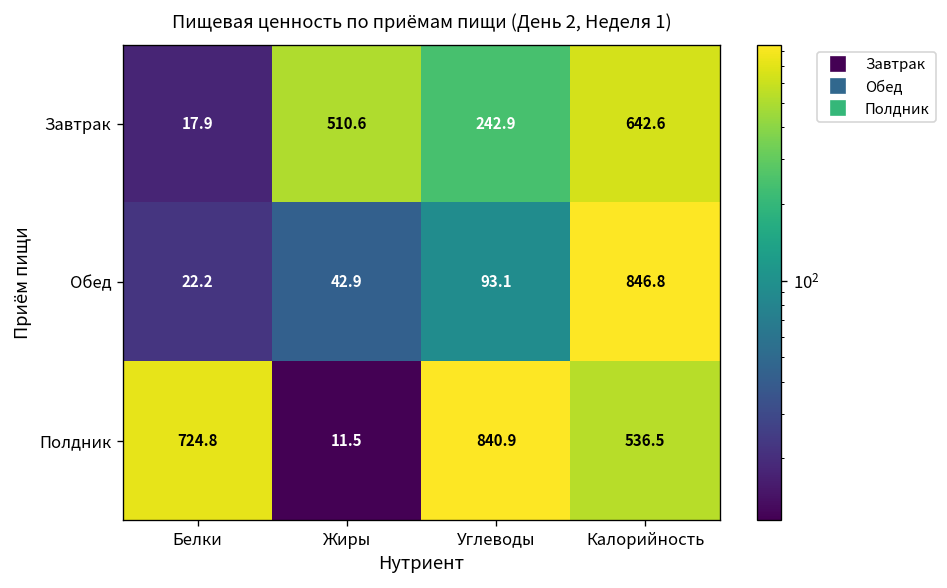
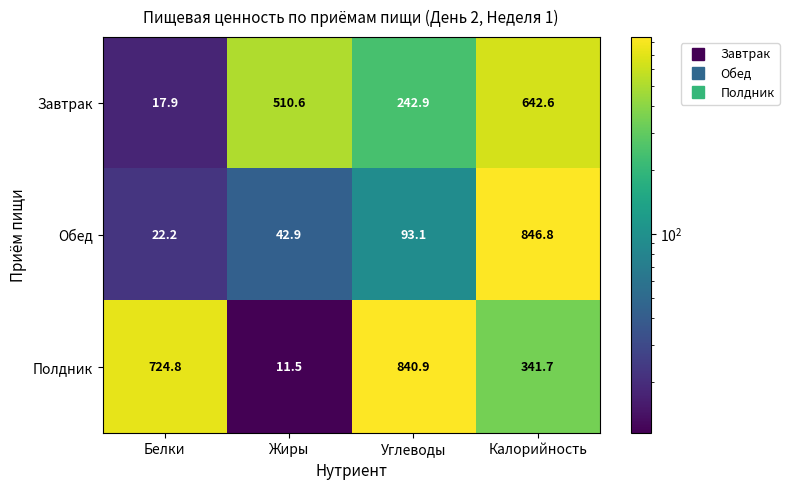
Полдник, Калорийность: 536.5 -> 341.7
